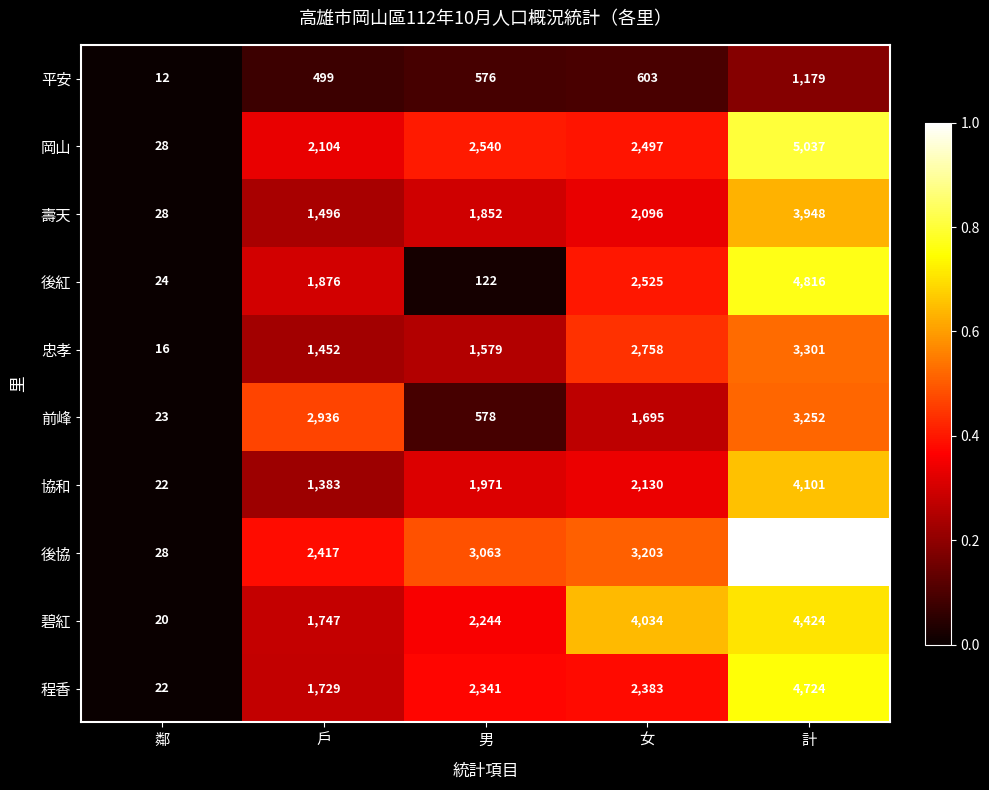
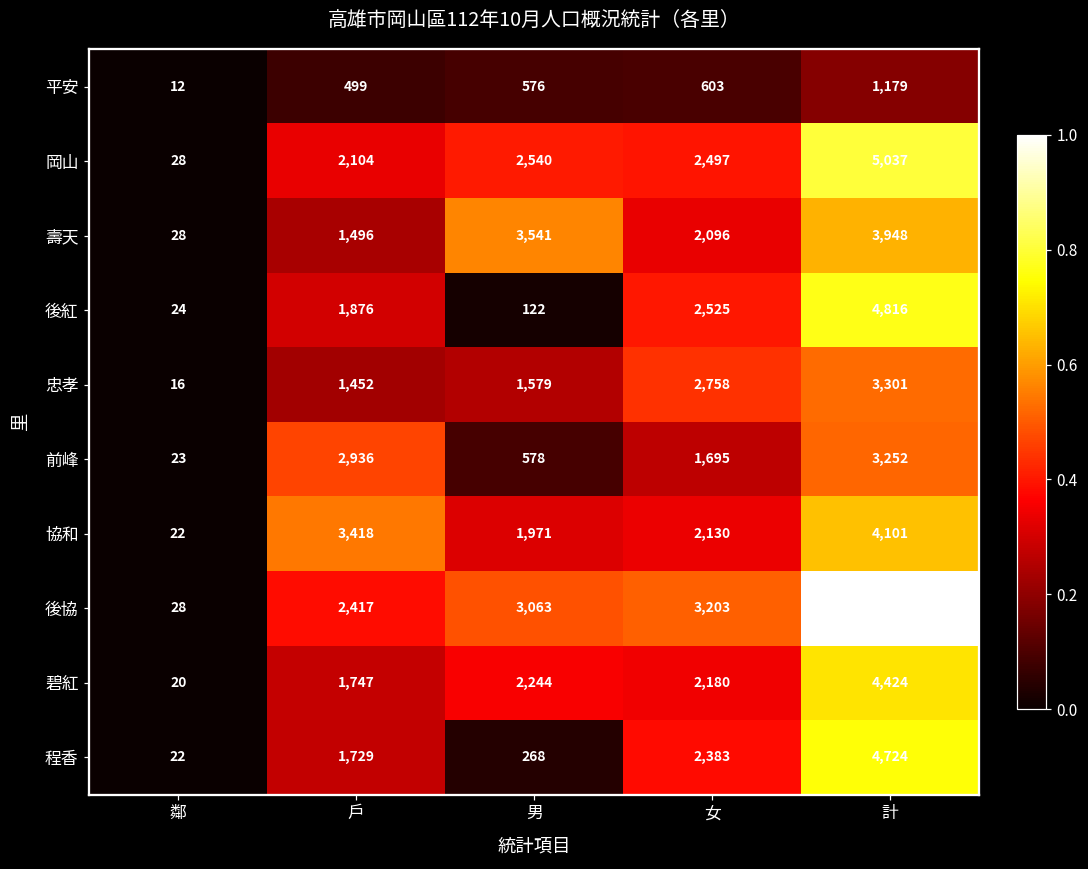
壽天, 男: 1,852 -> 3,541
協和, 戶: 1,383 -> 3,418
碧紅, 女: 4,034 -> 2,180
程香, 男: 2,341 -> 268
